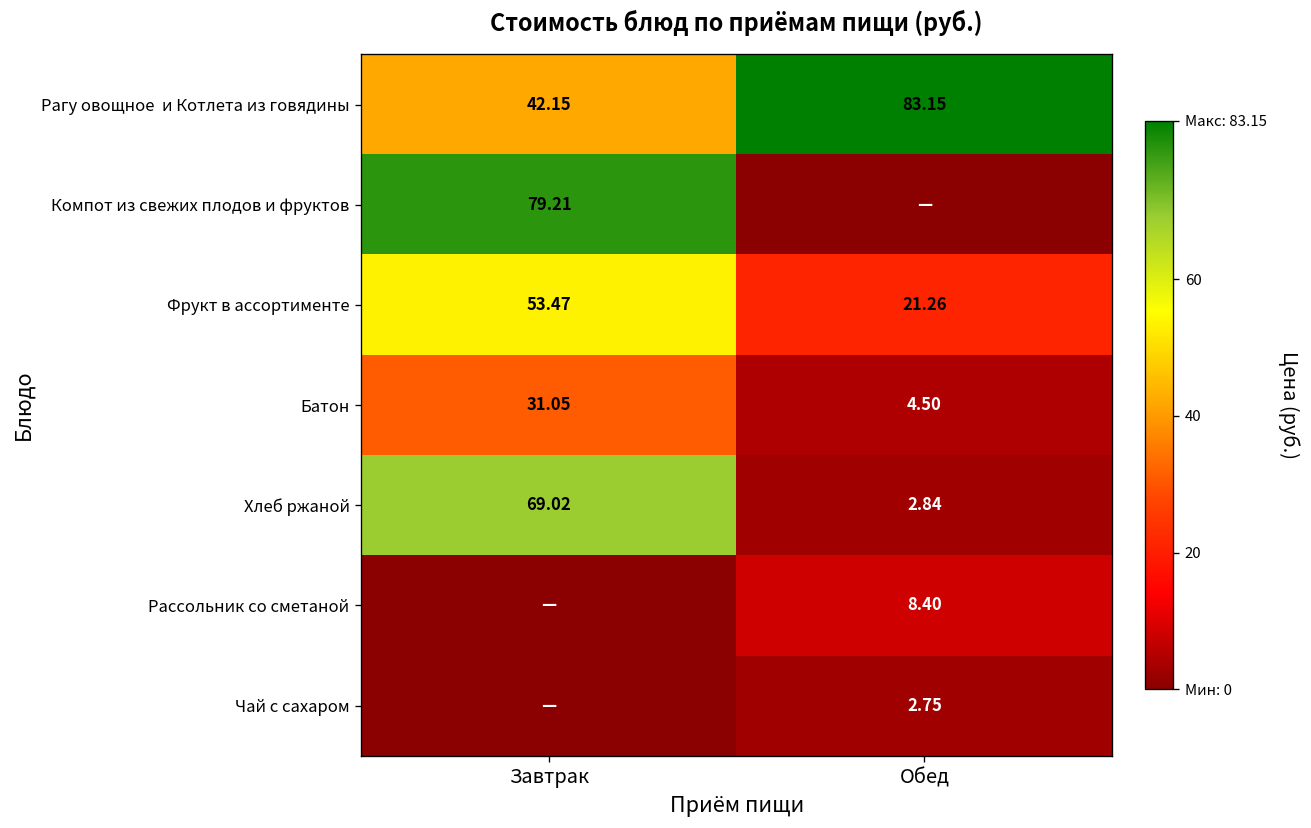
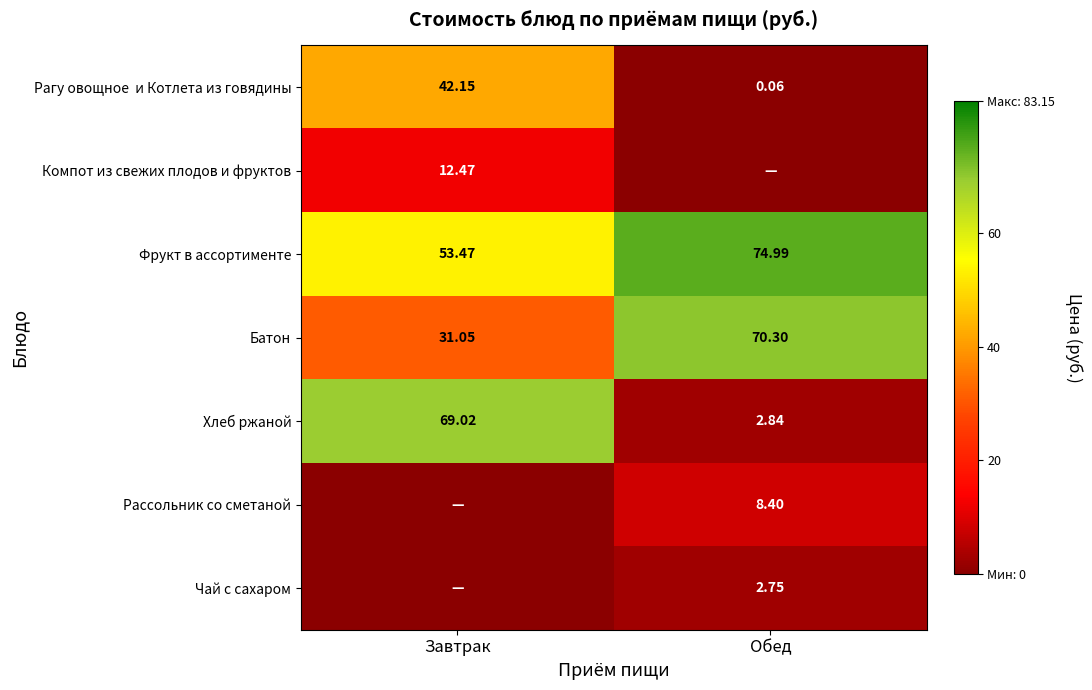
Рагу овощное и Котлета из говядины, Обед: 83.15 -> 0.06
Компот из свежих плодов и фруктов, Завтрак: 79.21 -> 12.47
Фрукт в ассортименте, Обед: 21.26 -> 74.99
Батон, Обед: 4.50 -> 70.30
